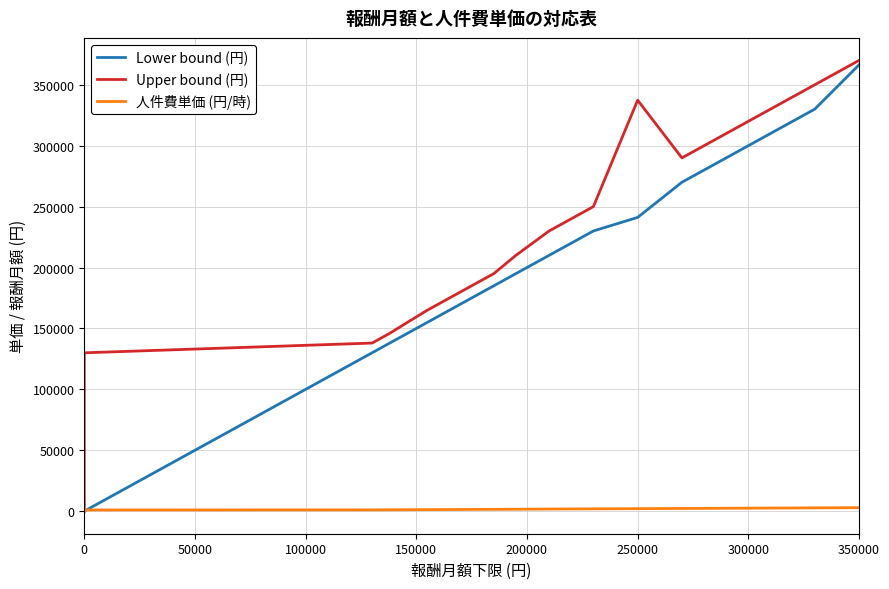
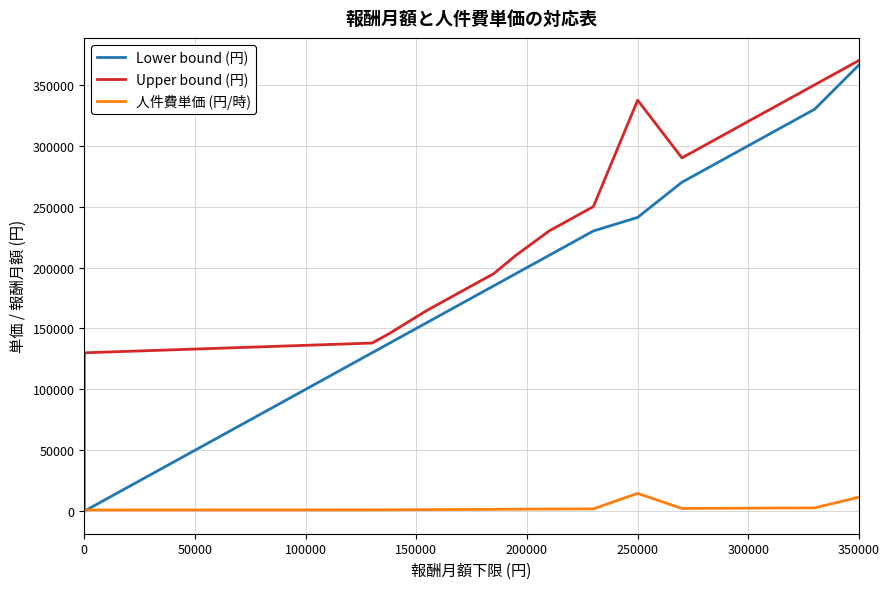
人件費単価 (円/時), 250000: 2000 -> 15000
人件費単価 (円/時), 350000: 3000 -> 12000
